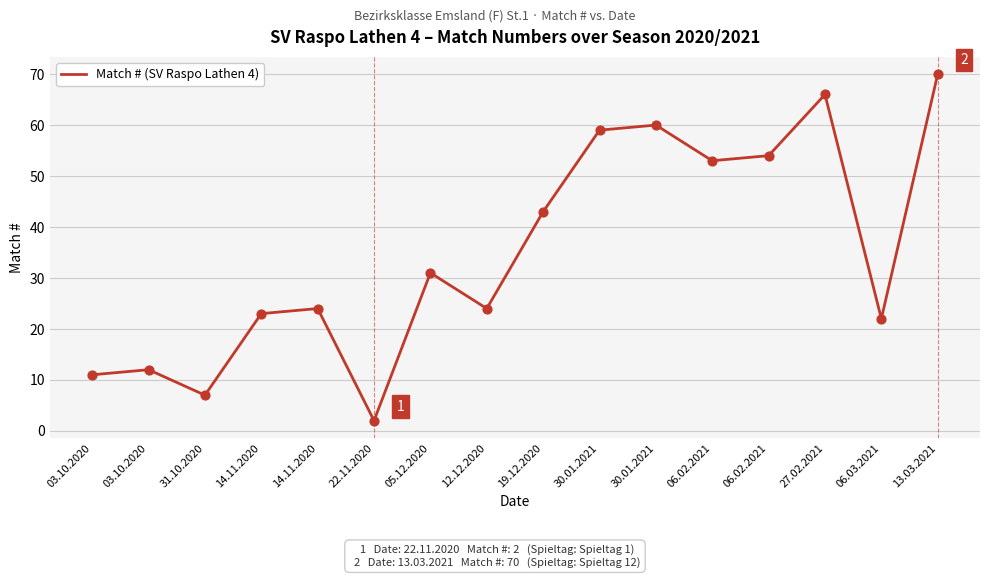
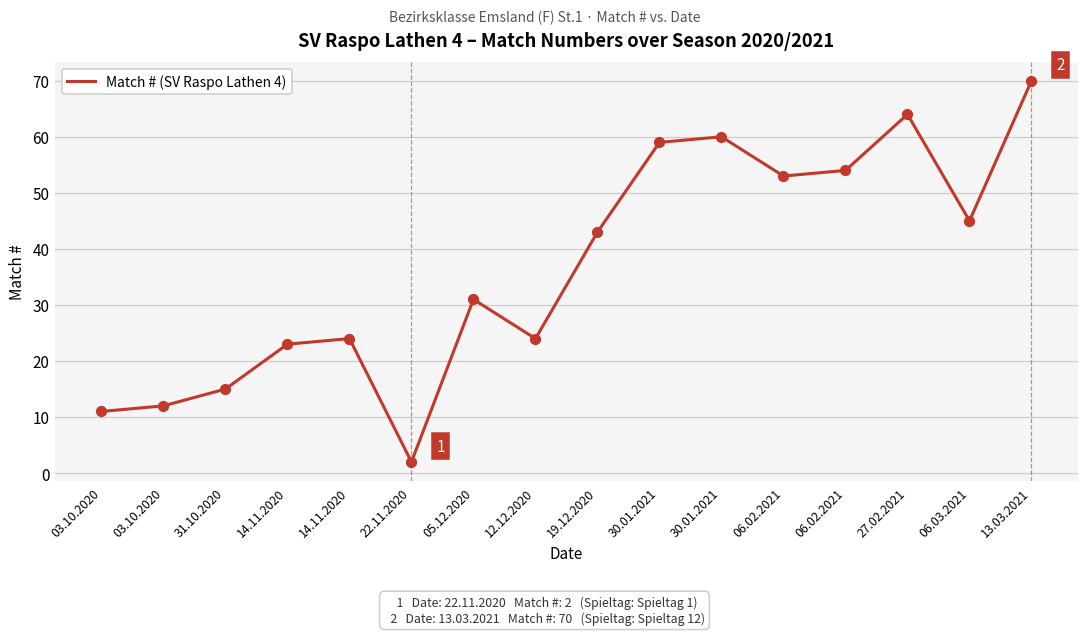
31.10.2020: 7 -> 15
27.02.2021: 66 -> 64
06.03.2021: 22 -> 45
